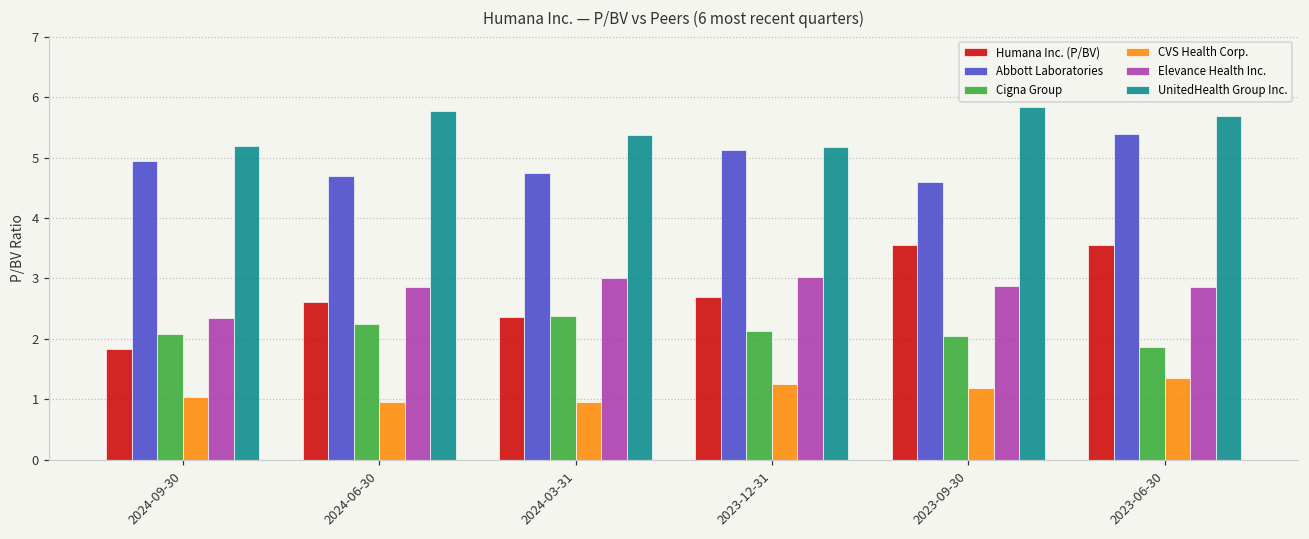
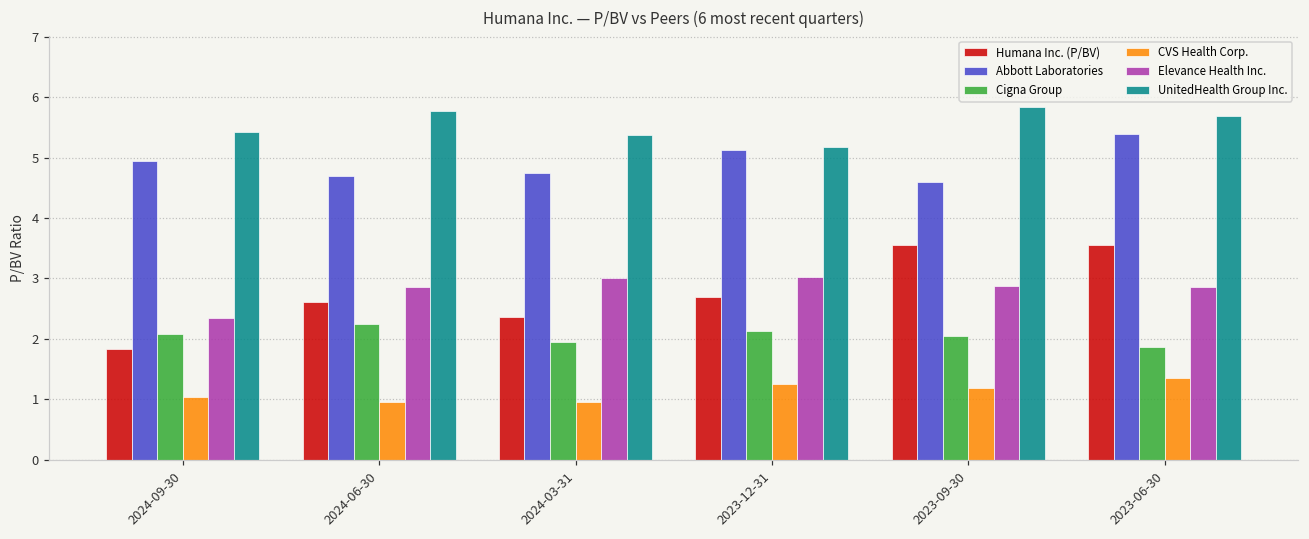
UnitedHealth Group Inc., 2024-09-30: 5.2 -> 5.4
Cigna Group, 2024-03-31: 2.4 -> 2.0
